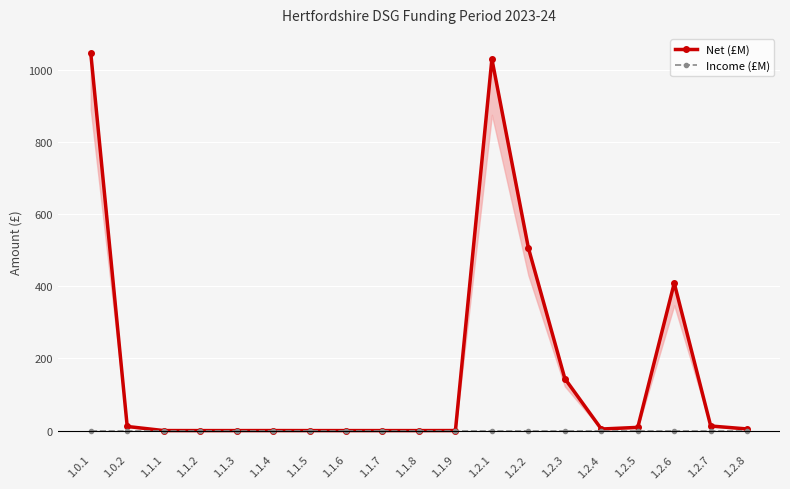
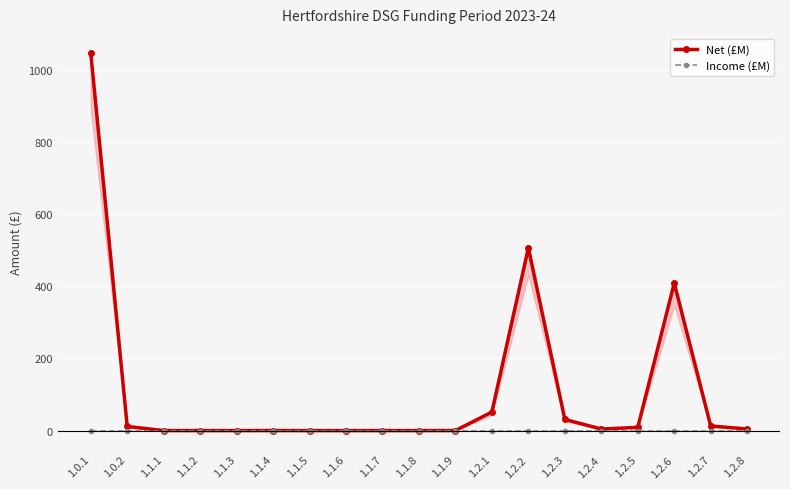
Net (£M), 1.2.1: 1030 -> 50
Net (£M), 1.2.3: 140 -> 30
